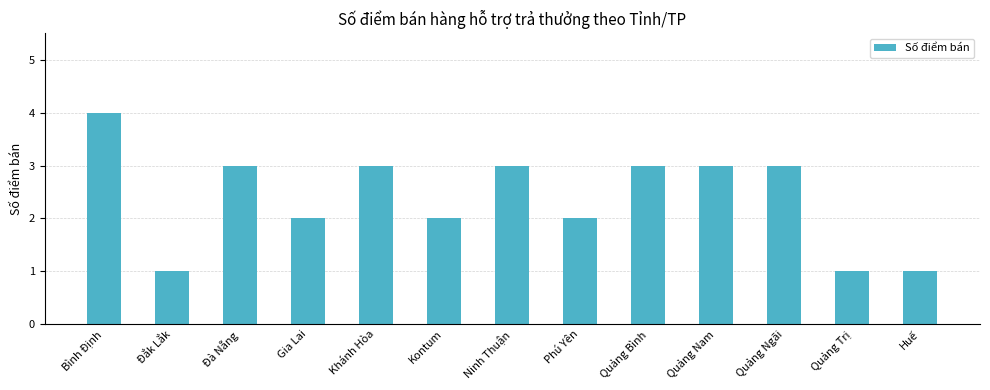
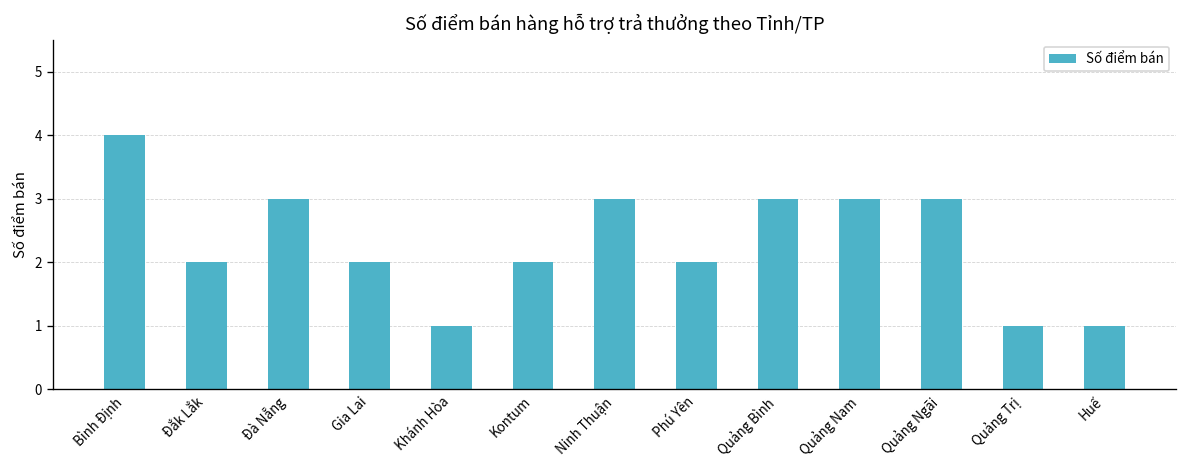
Đắk Lắk: 1 -> 2
Khánh Hòa: 3 -> 1
